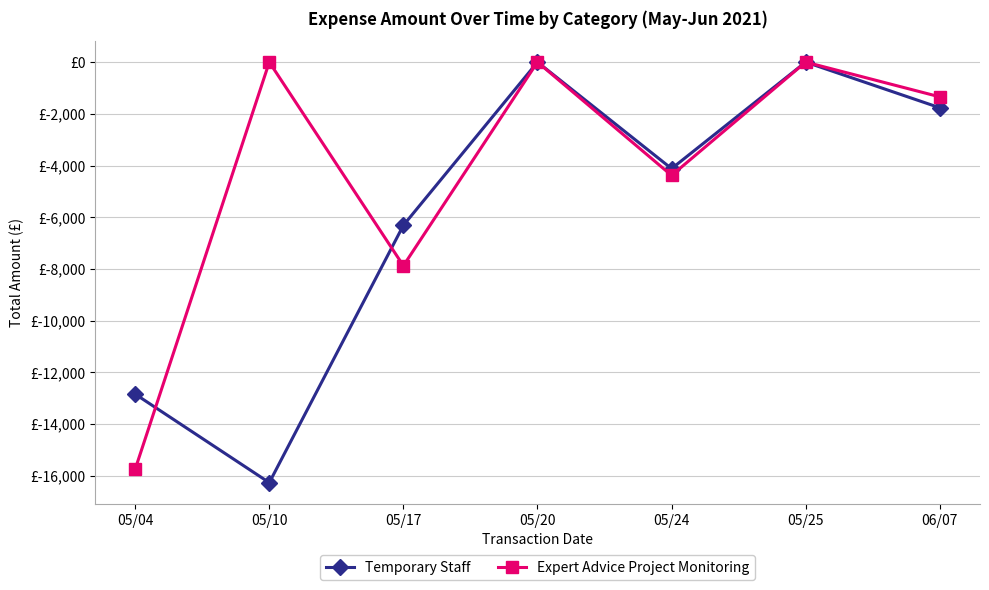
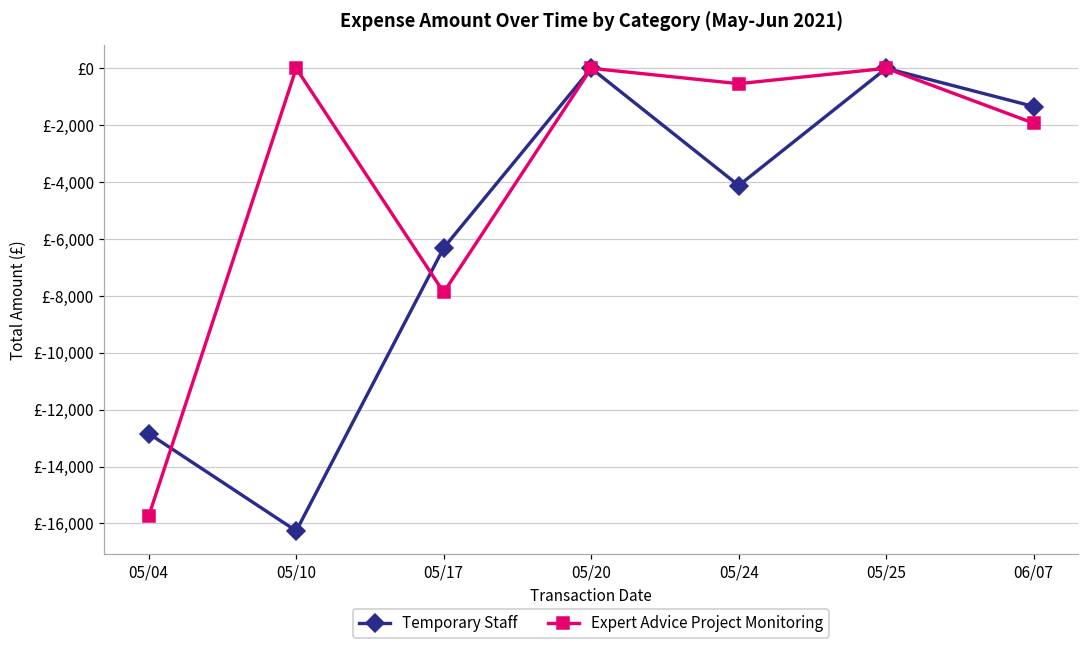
Expert Advice Project Monitoring, 05/24: £-4,400 -> £-500
Temporary Staff, 06/07: £-1,800 -> £-1,300
Expert Advice Project Monitoring, 06/07: £-1,300 -> £-1,900
